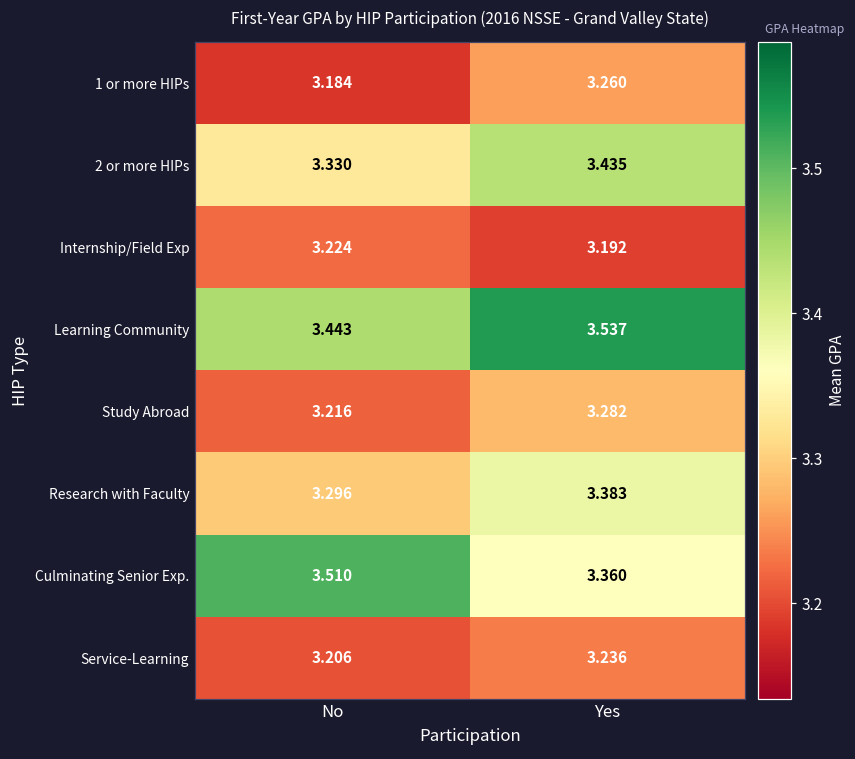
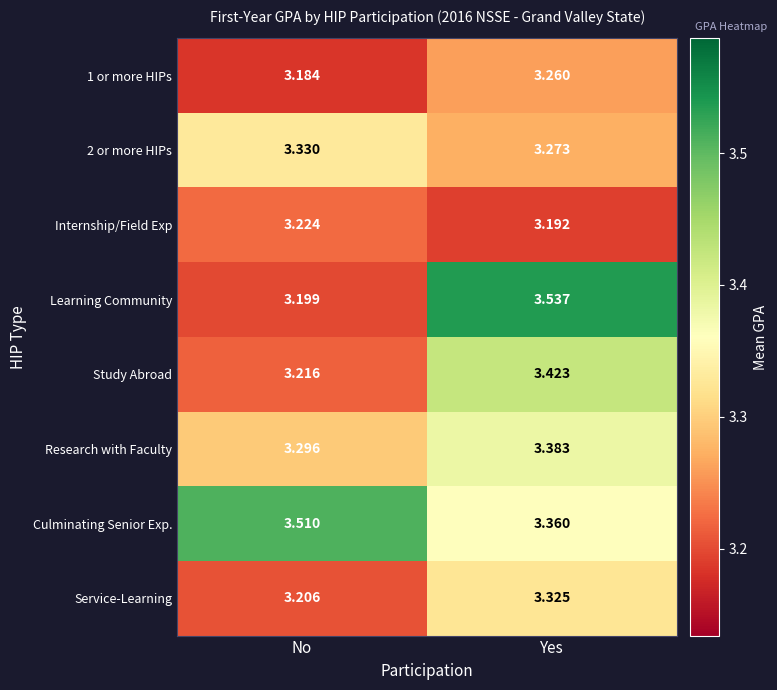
2 or more HIPs, Yes: 3.435 -> 3.273
Learning Community, No: 3.443 -> 3.199
Study Abroad, Yes: 3.282 -> 3.423
Service-Learning, Yes: 3.236 -> 3.325
